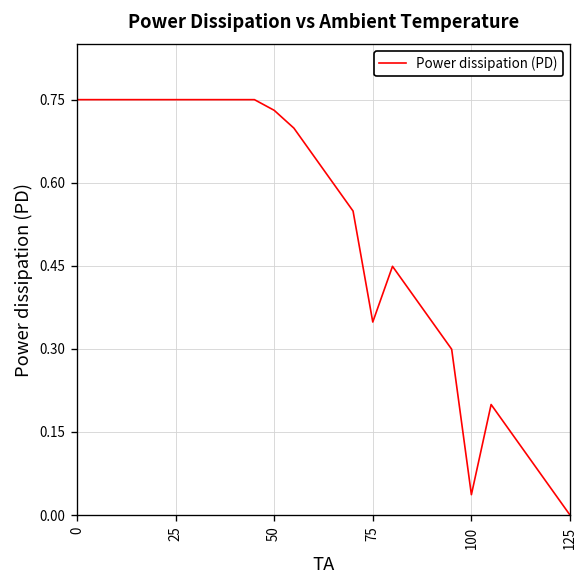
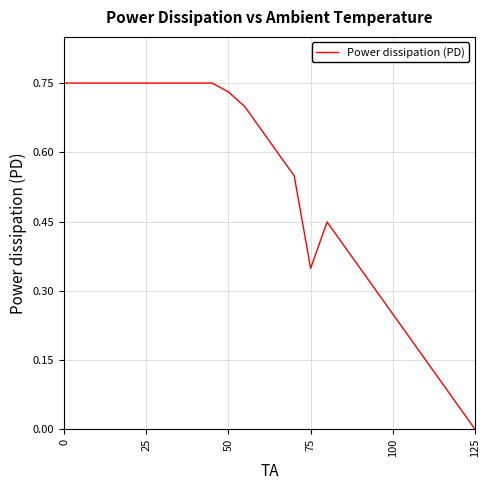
100: 0.04 -> 0.25
